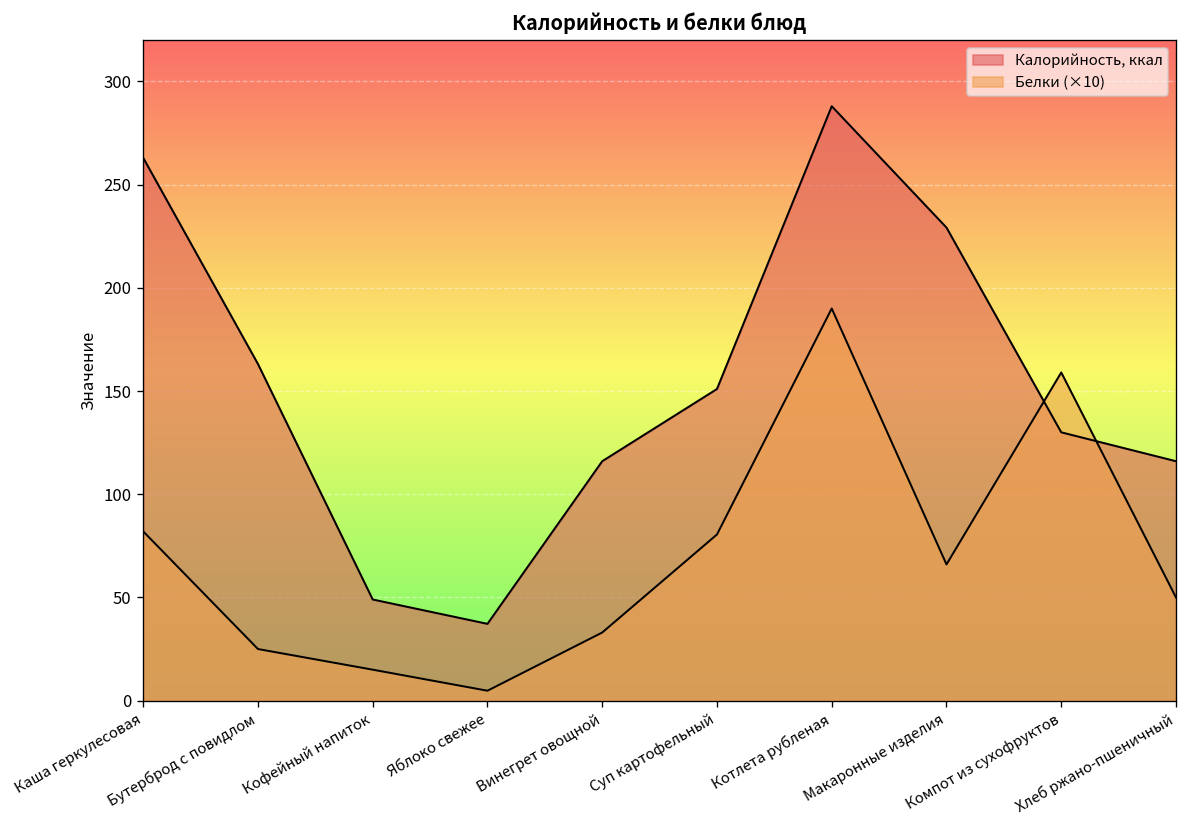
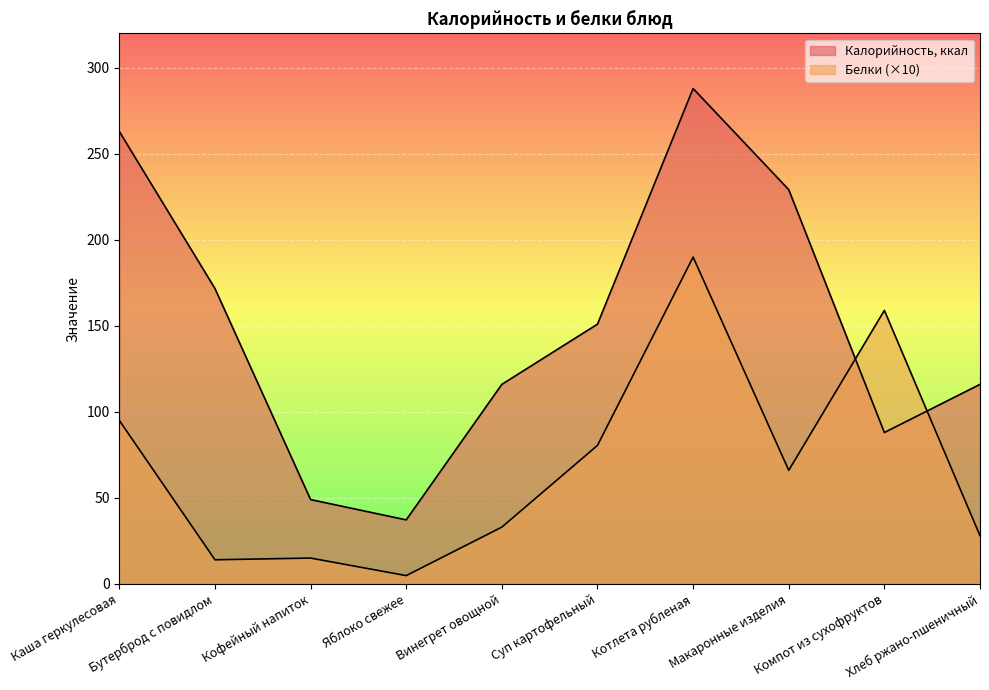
Белки (×10), Каша геркулесовая: 82 -> 95
Калорийность, ккал, Бутерброд с повидлом: 163 -> 172
Белки (×10), Бутерброд с повидлом: 25 -> 14
Калорийность, ккал, Компот из сухофруктов: 130 -> 88
Белки (×10), Хлеб ржано-пшеничный: 50 -> 28
